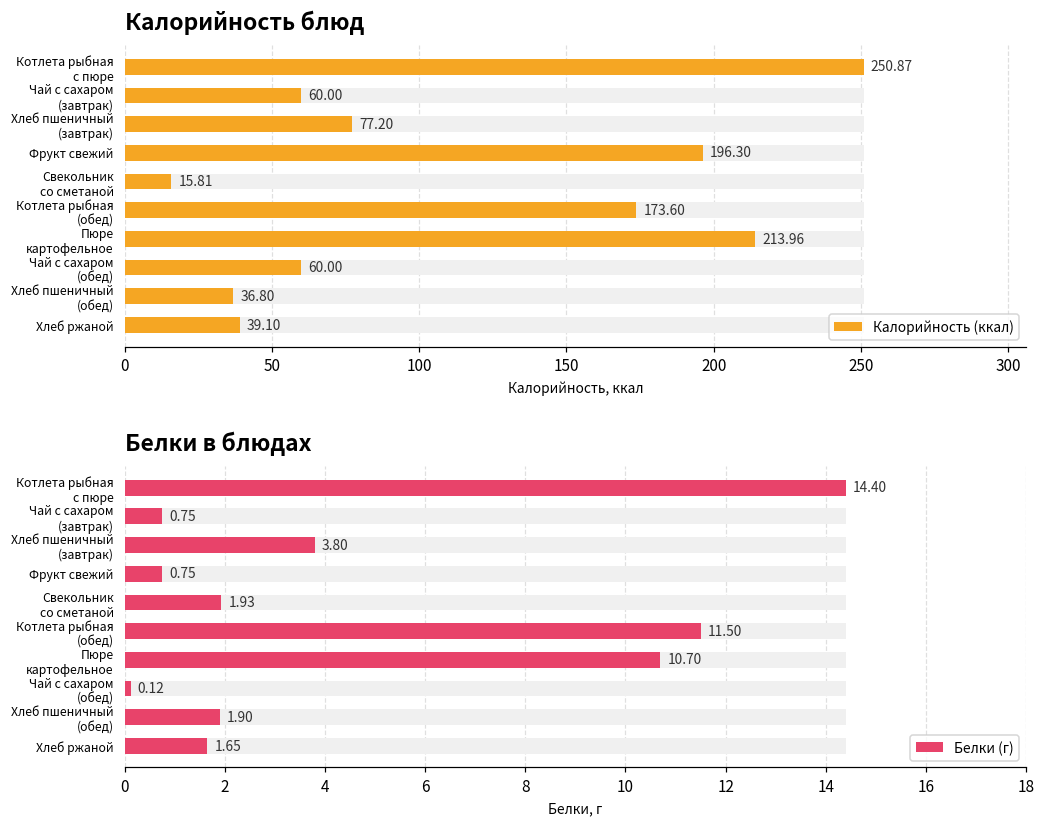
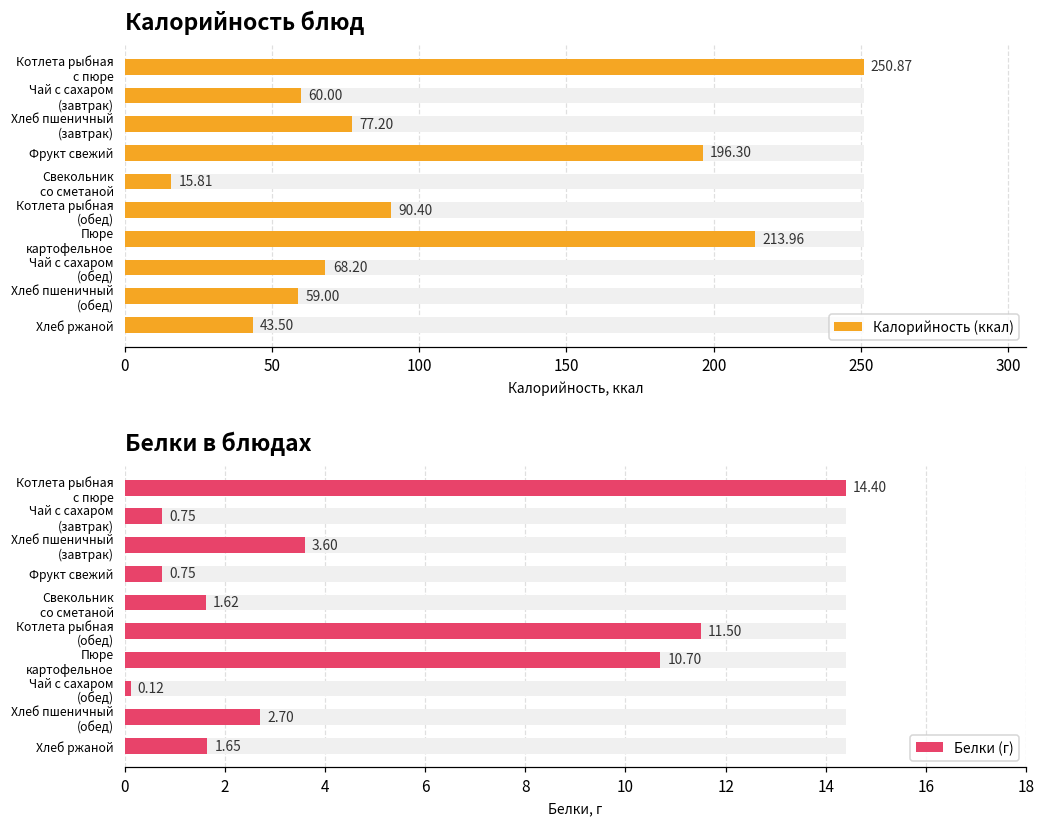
Калорийность блюд, Калорийность (ккал), Котлета рыбная (обед): 173.60 -> 90.40
Калорийность блюд, Калорийность (ккал), Чай с сахаром (обед): 60.00 -> 68.20
Калорийность блюд, Калорийность (ккал), Хлеб пшеничный (обед): 36.80 -> 59.00
Калорийность блюд, Калорийность (ккал), Хлеб ржаной: 39.10 -> 43.50
Белки в блюдах, Белки (г), Хлеб пшеничный (завтрак): 3.80 -> 3.60
Белки в блюдах, Белки (г), Свекольник со сметаной: 1.93 -> 1.62
Белки в блюдах, Белки (г), Хлеб пшеничный (обед): 1.90 -> 2.70
